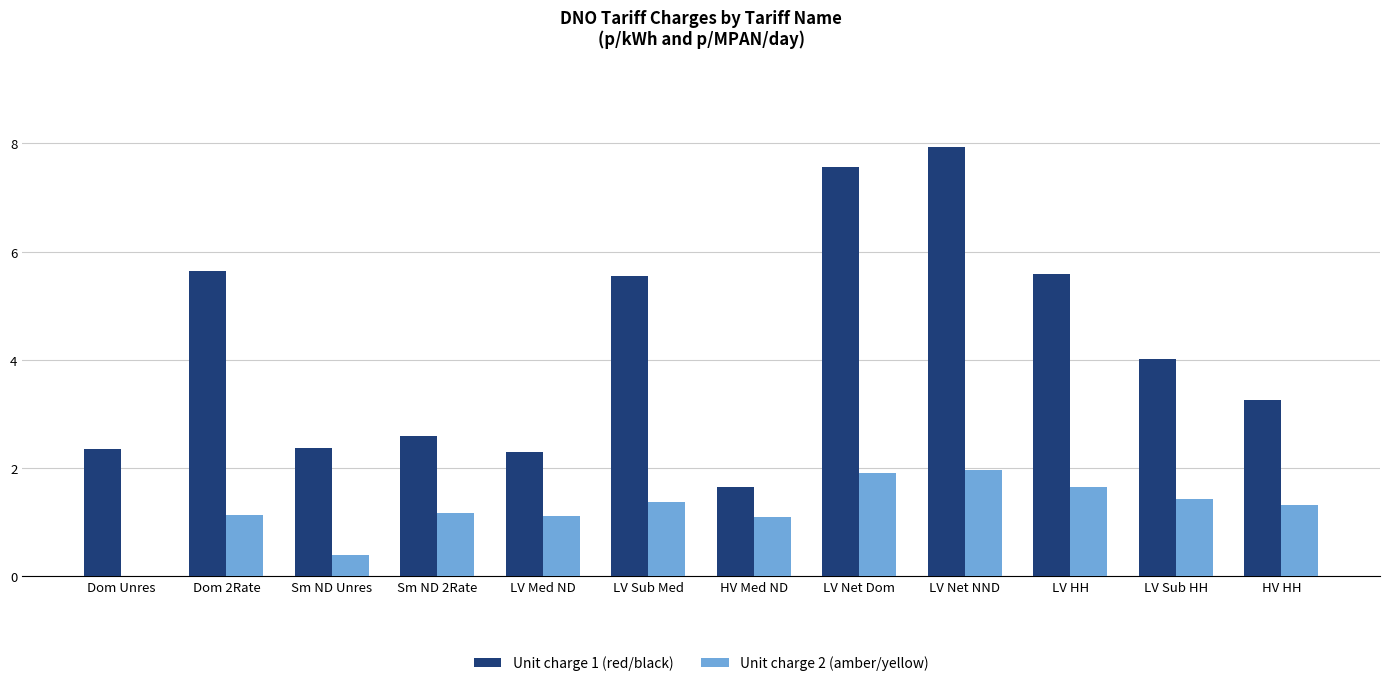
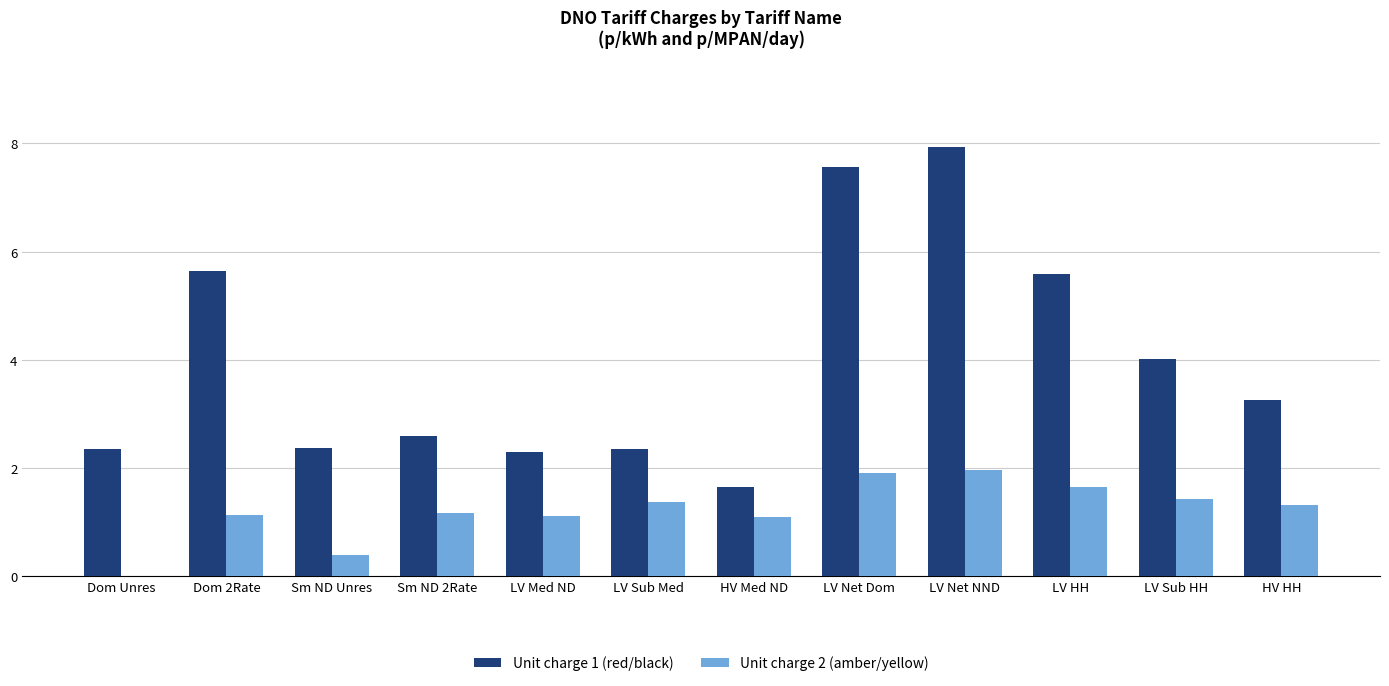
Unit charge 1 (red/black), LV Sub Med: 5.6 -> 2.3
